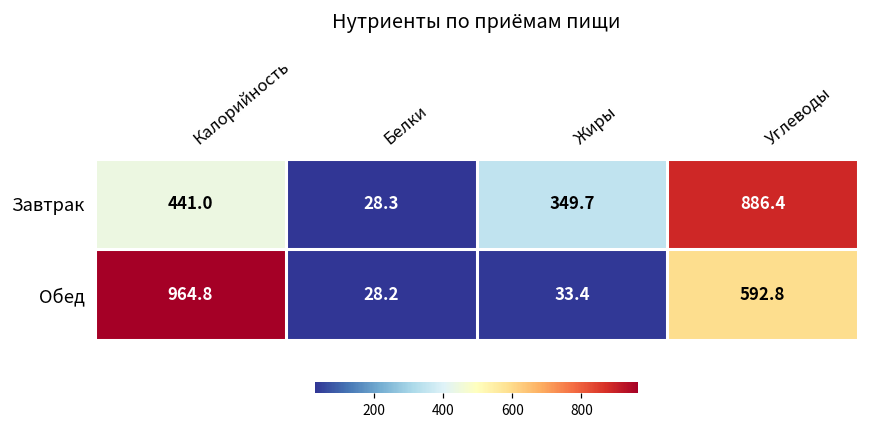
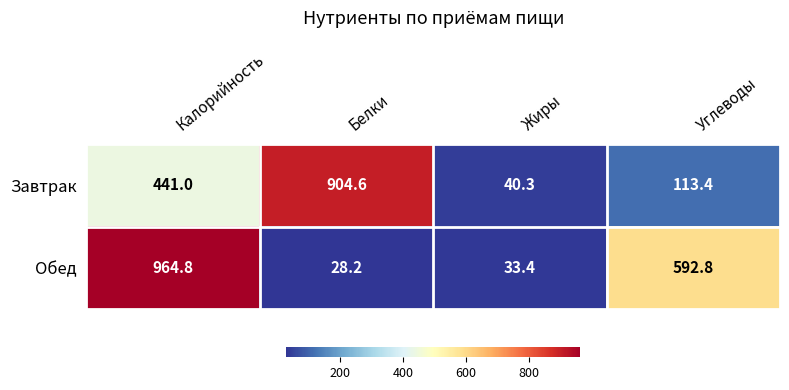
Завтрак, Белки: 28.3 -> 904.6
Завтрак, Жиры: 349.7 -> 40.3
Завтрак, Углеводы: 886.4 -> 113.4
